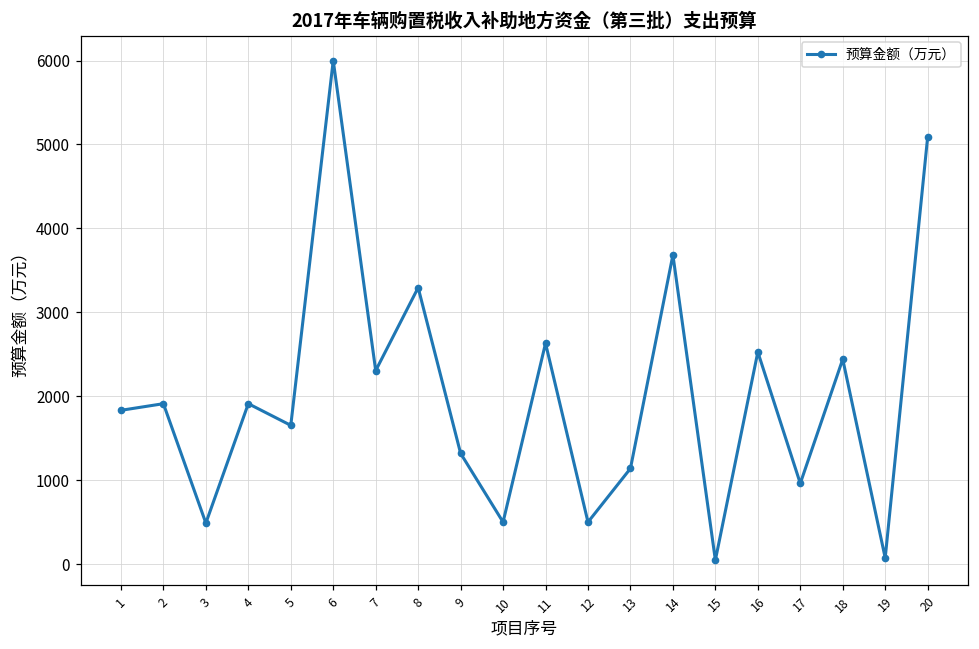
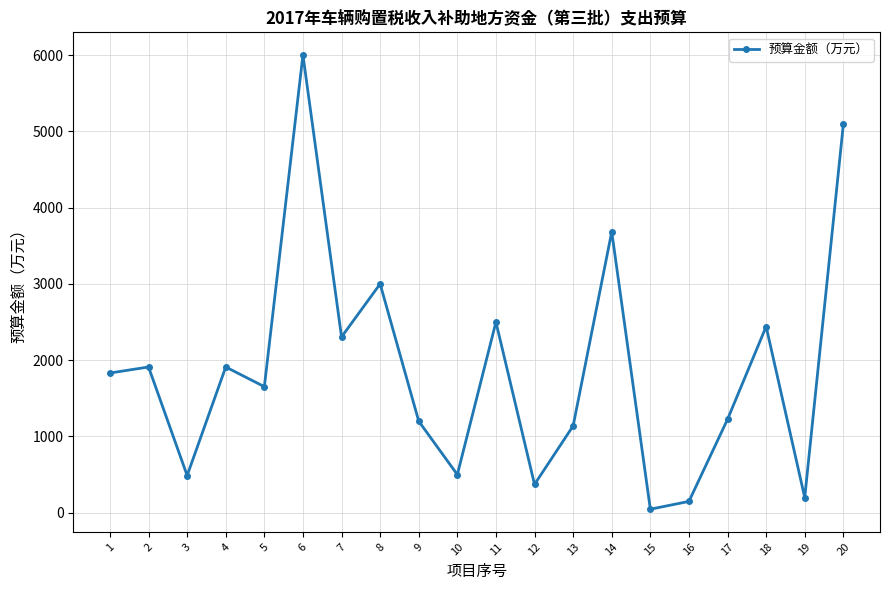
8: 3300 -> 3000
9: 1300 -> 1200
11: 2600 -> 2500
12: 500 -> 400
16: 2500 -> 100
17: 1000 -> 1200
19: 100 -> 200
